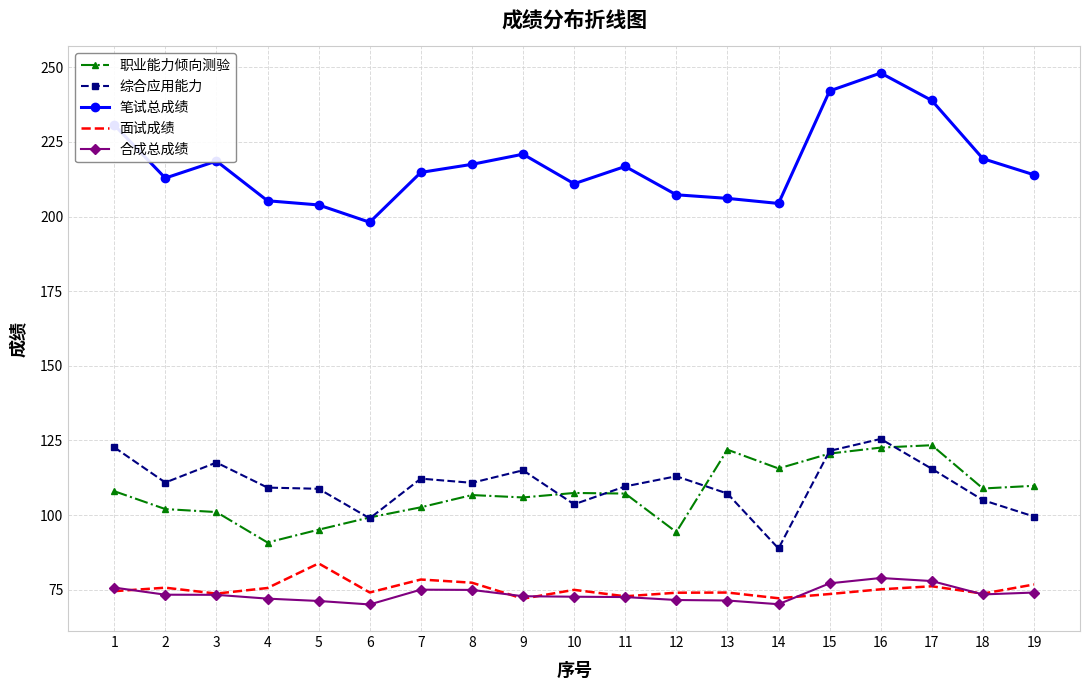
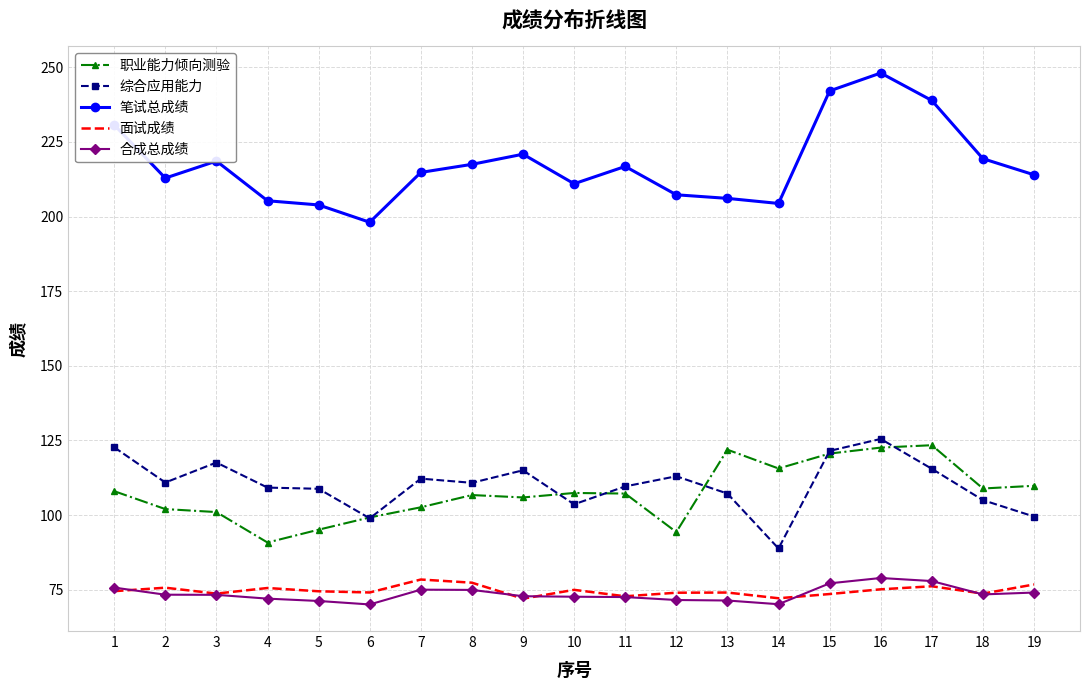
面试成绩, 5: 84 -> 74
